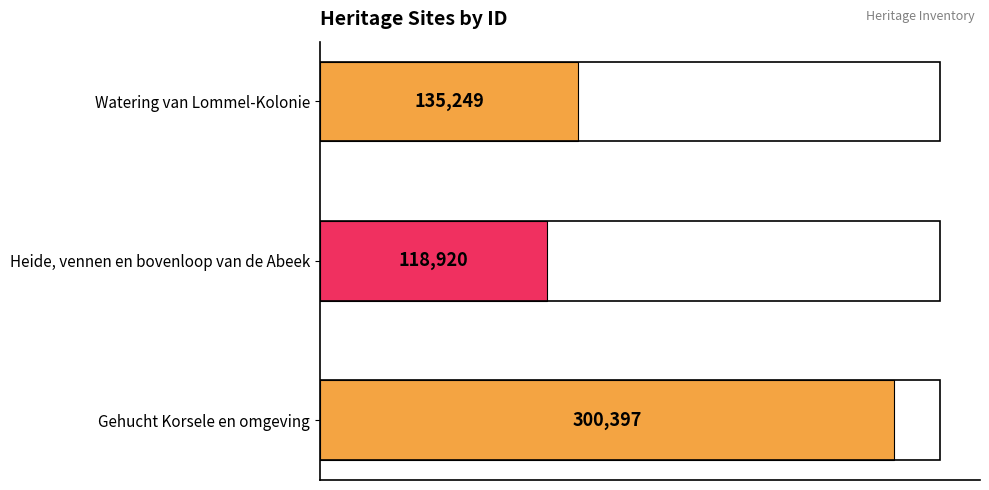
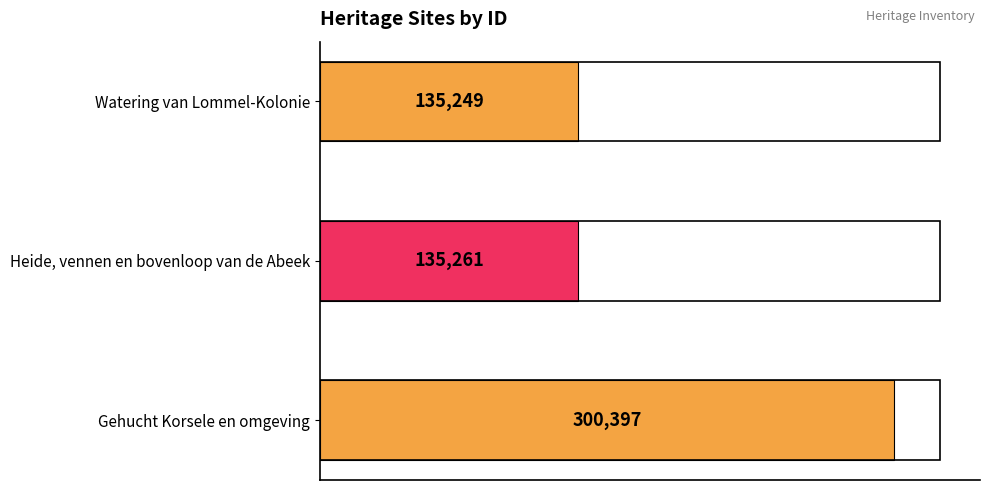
Heide, vennen en bovenloop van de Abeek: 118,920 -> 135,261
